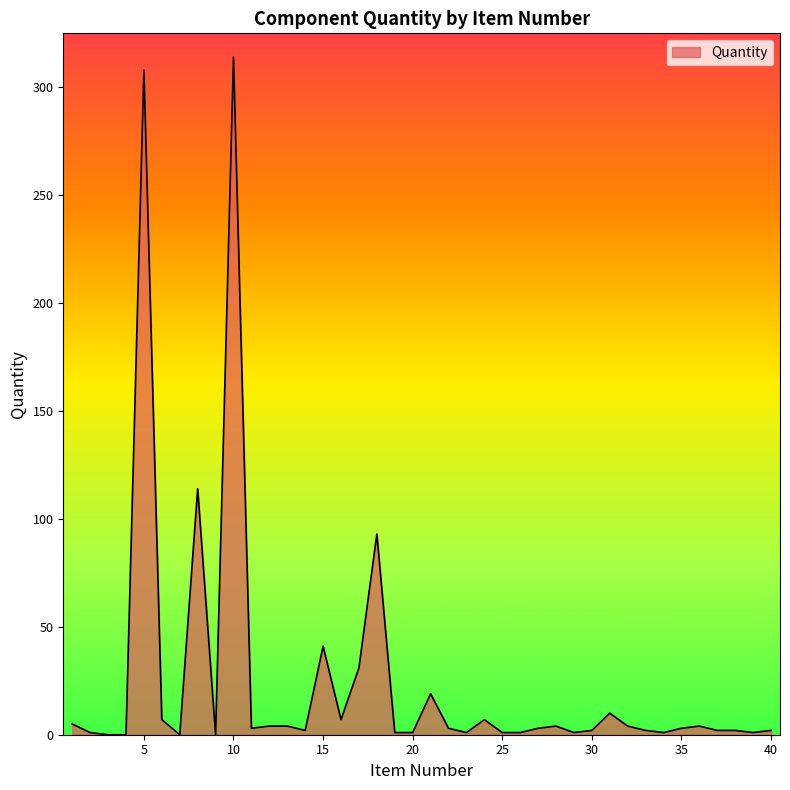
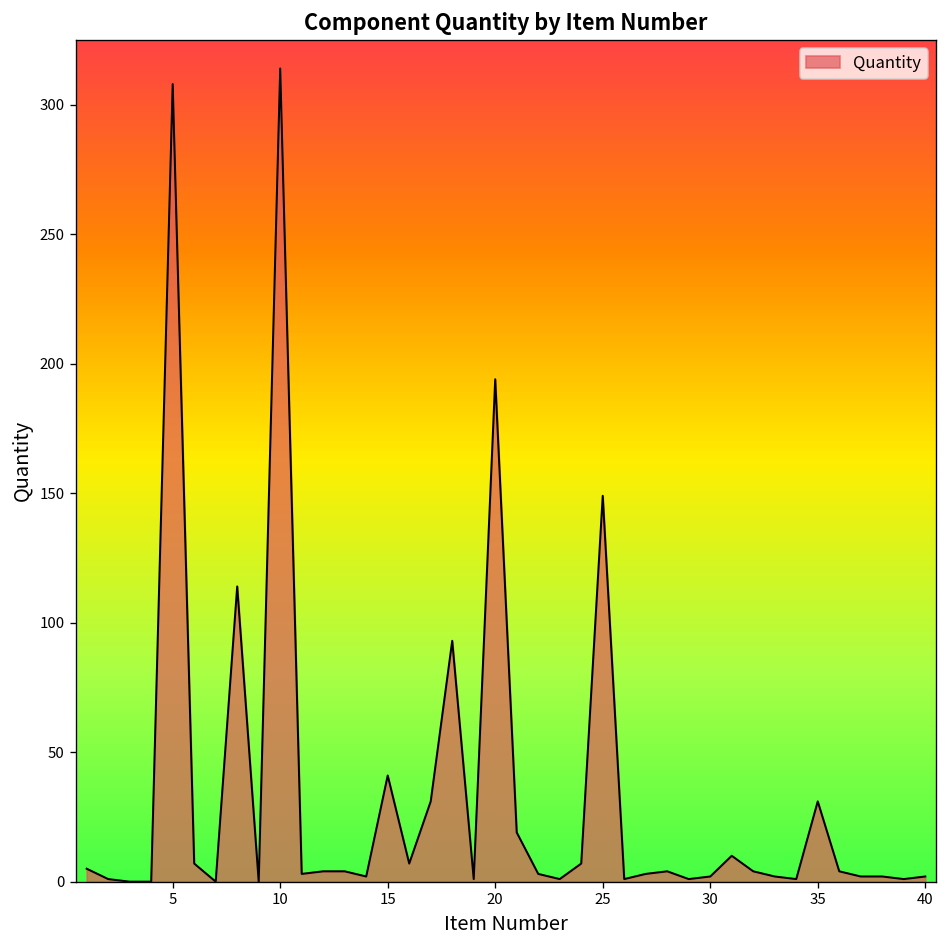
20: 1 -> 194
25: 1 -> 149
35: 3 -> 31
